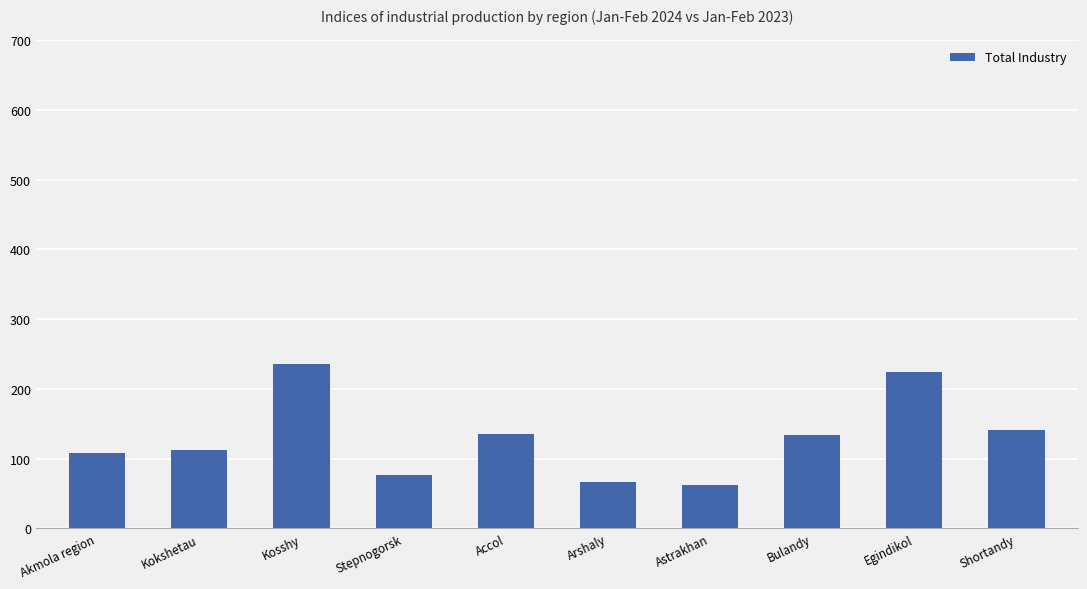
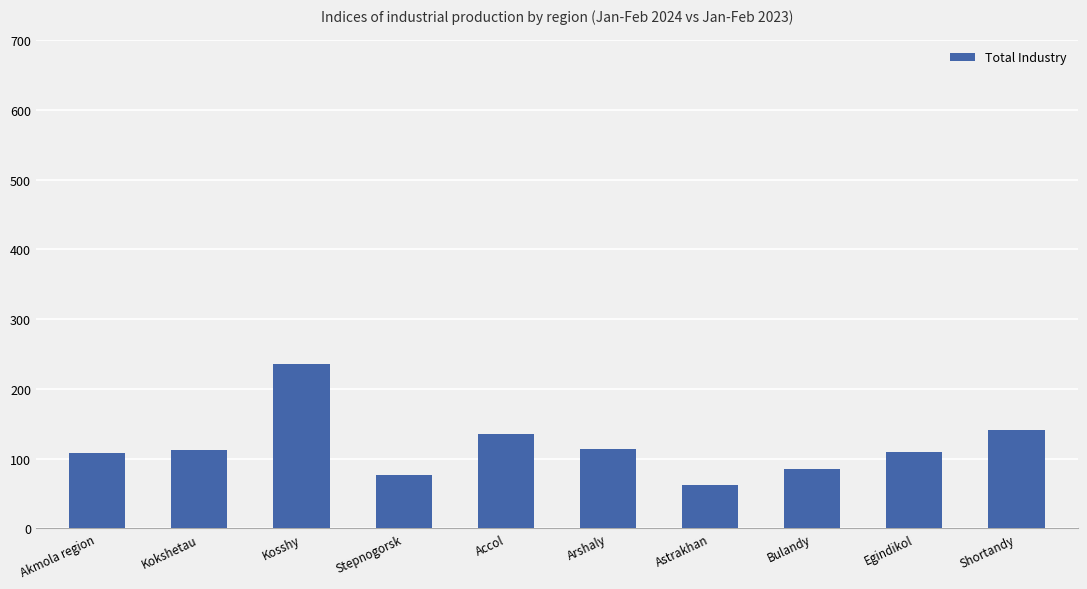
Arshaly: 70 -> 110
Bulandy: 130 -> 90
Egindikol: 220 -> 110
